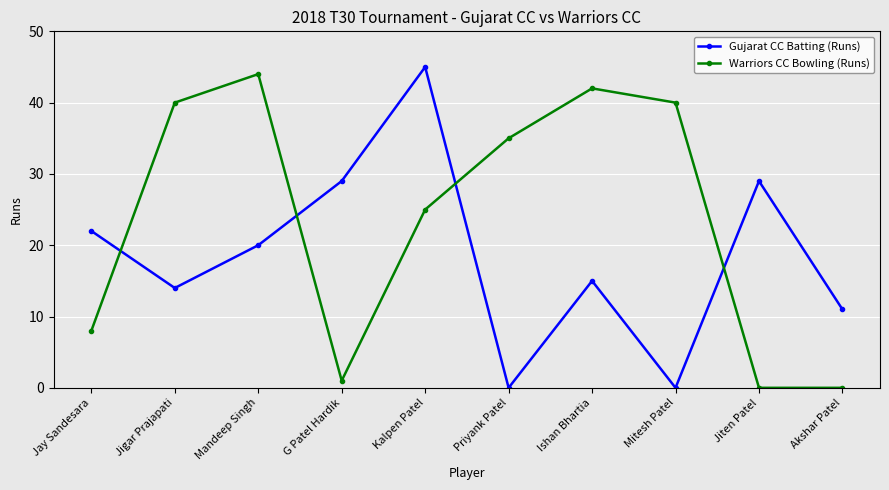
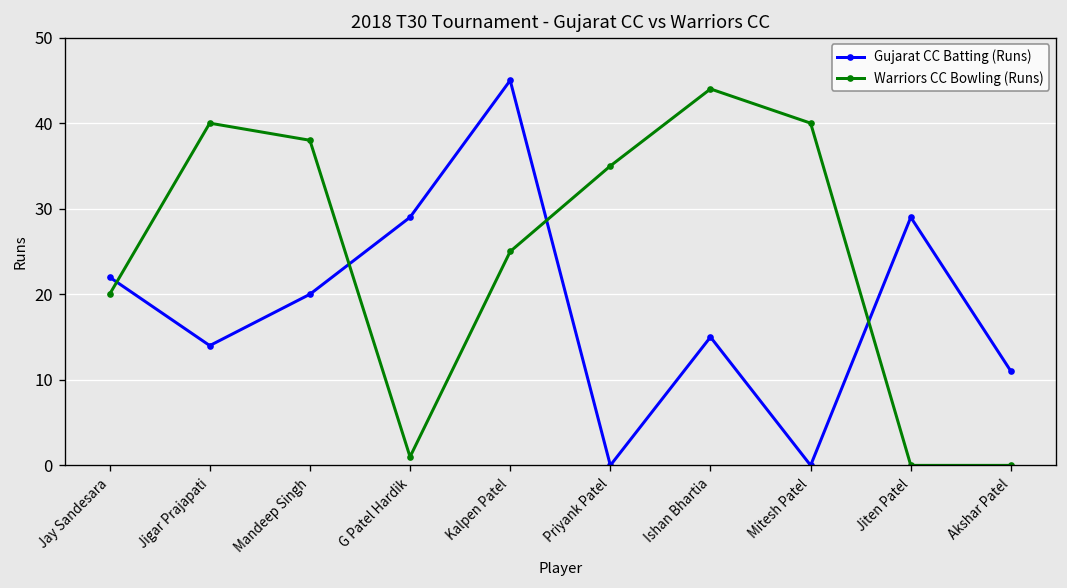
Warriors CC Bowling (Runs), Jay Sandesara: 8 -> 20
Warriors CC Bowling (Runs), Mandeep Singh: 44 -> 38
Warriors CC Bowling (Runs), Ishan Bhartia: 42 -> 44
